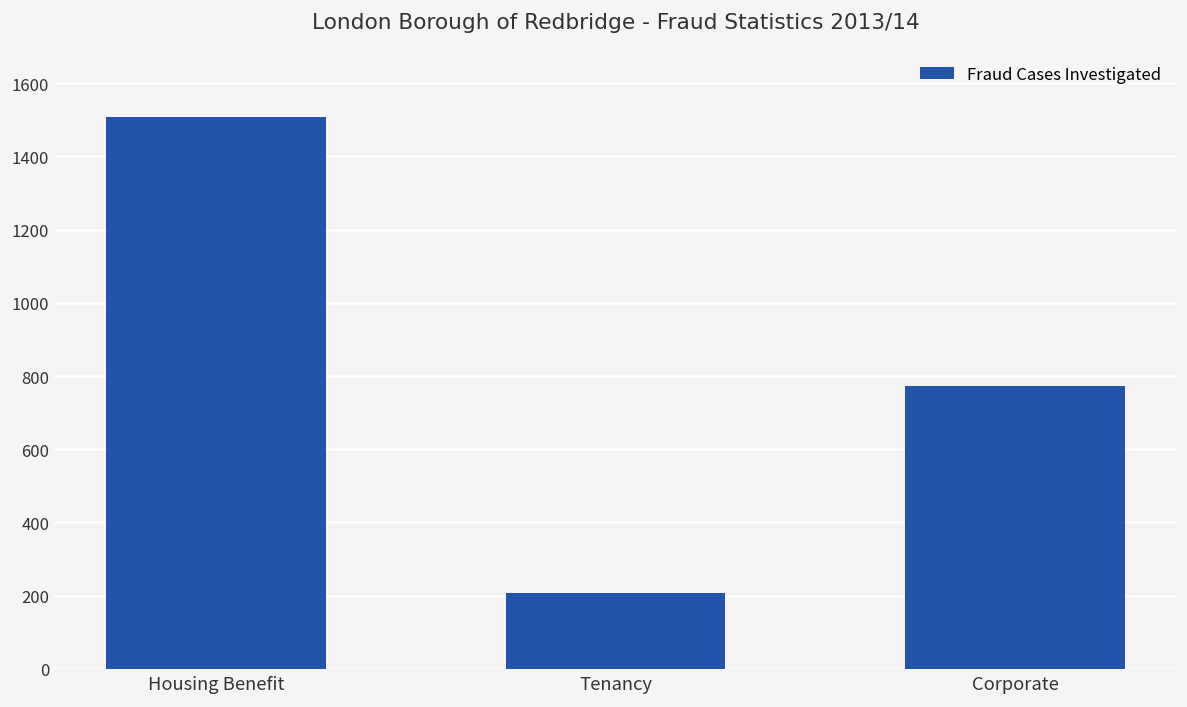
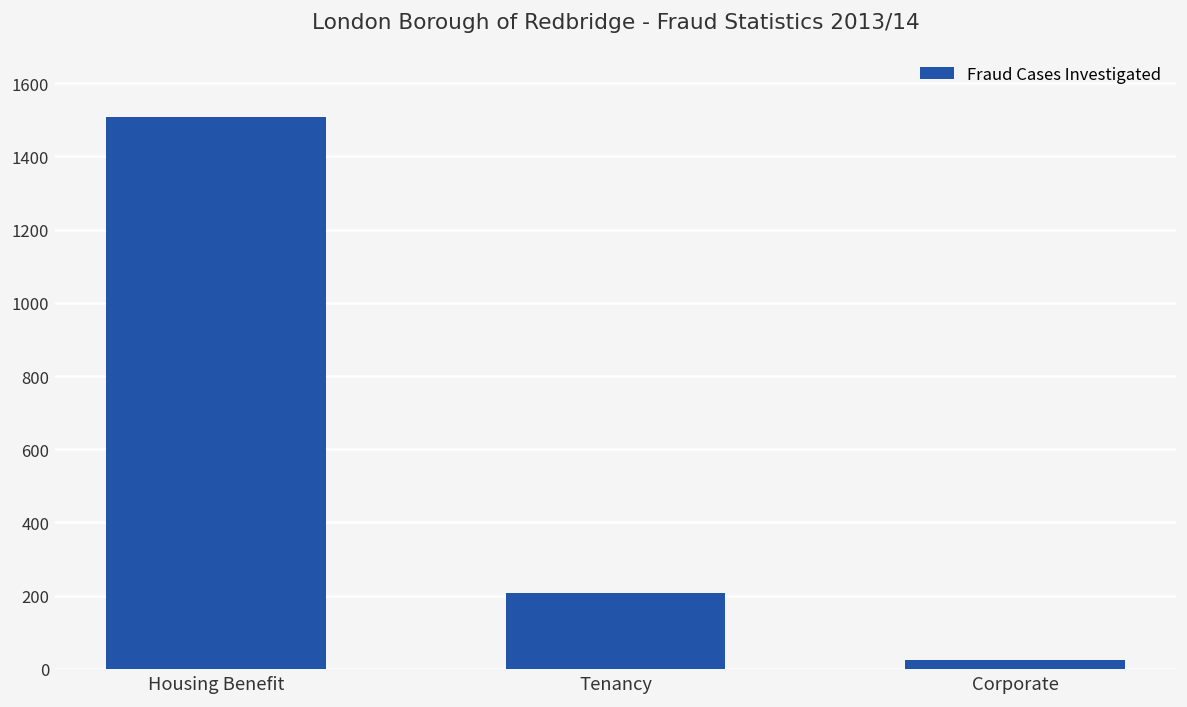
Corporate: 770 -> 20
